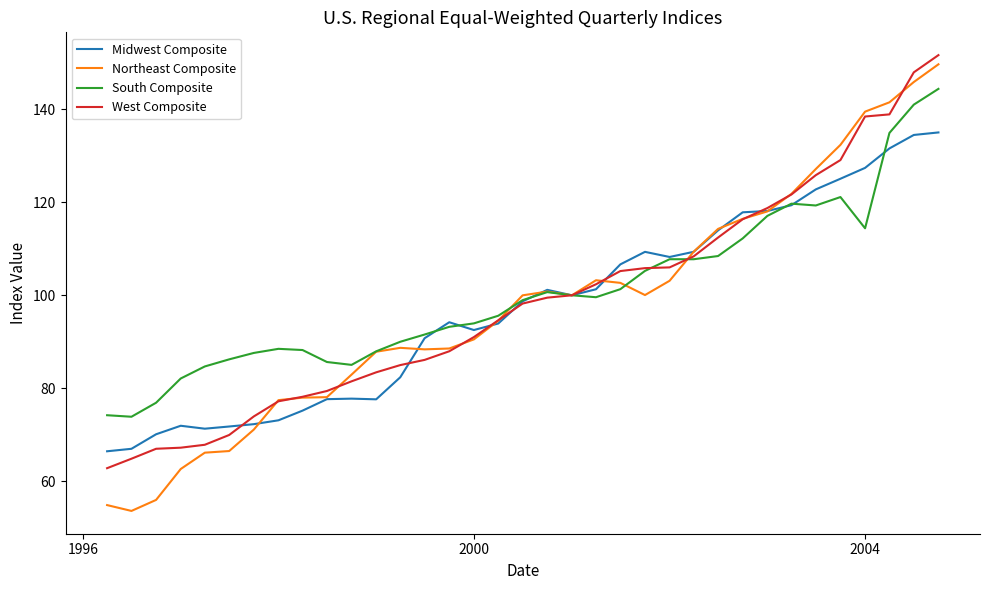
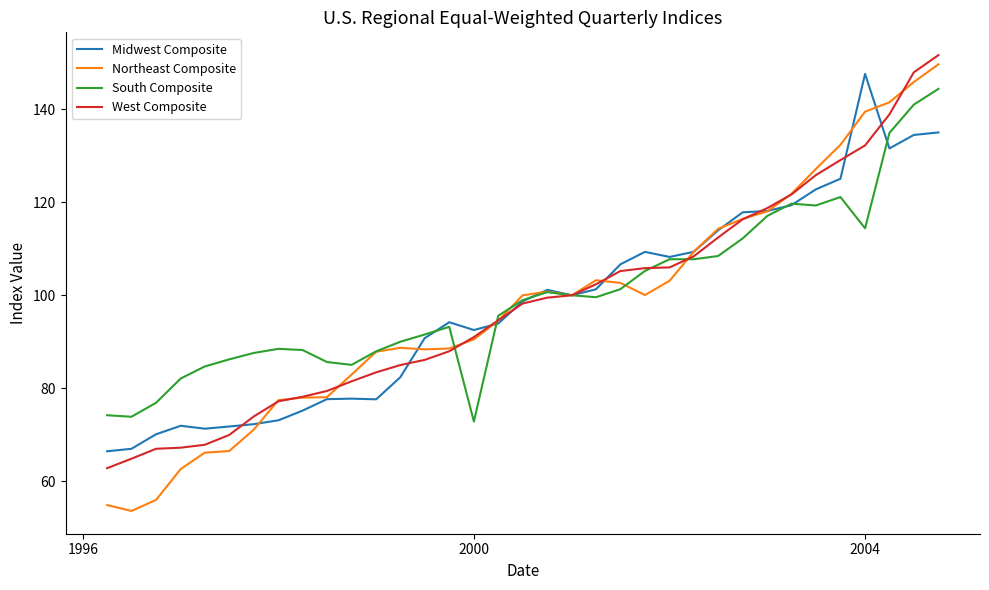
South Composite, 2000: 94 -> 73
Midwest Composite, 2004: 127 -> 148
West Composite, 2004: 138 -> 132
